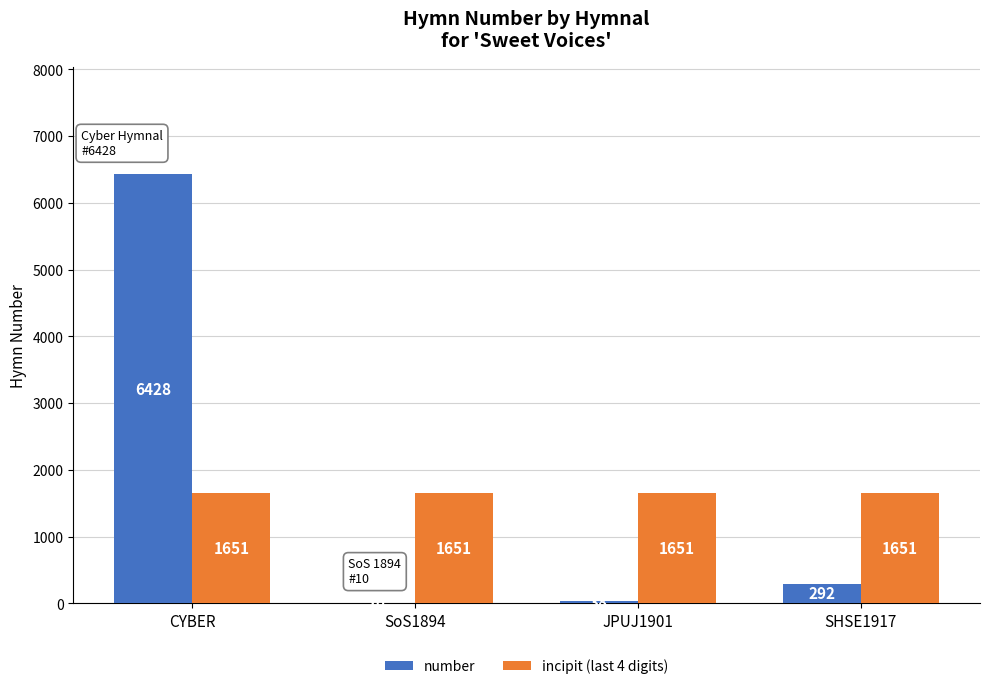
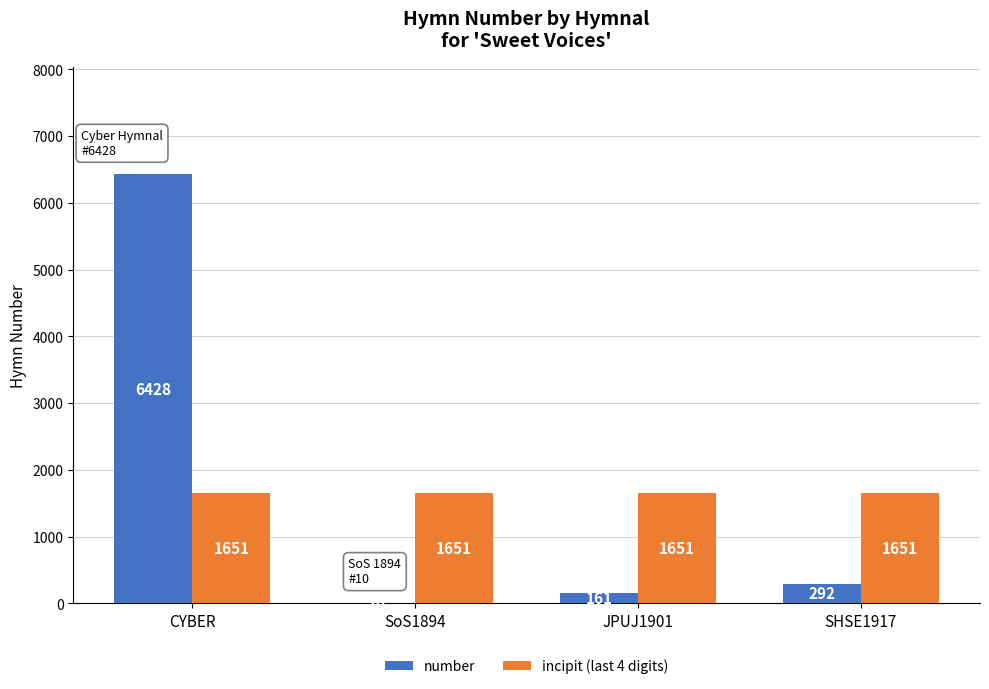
number, JPUJ1901: 0 -> 200
